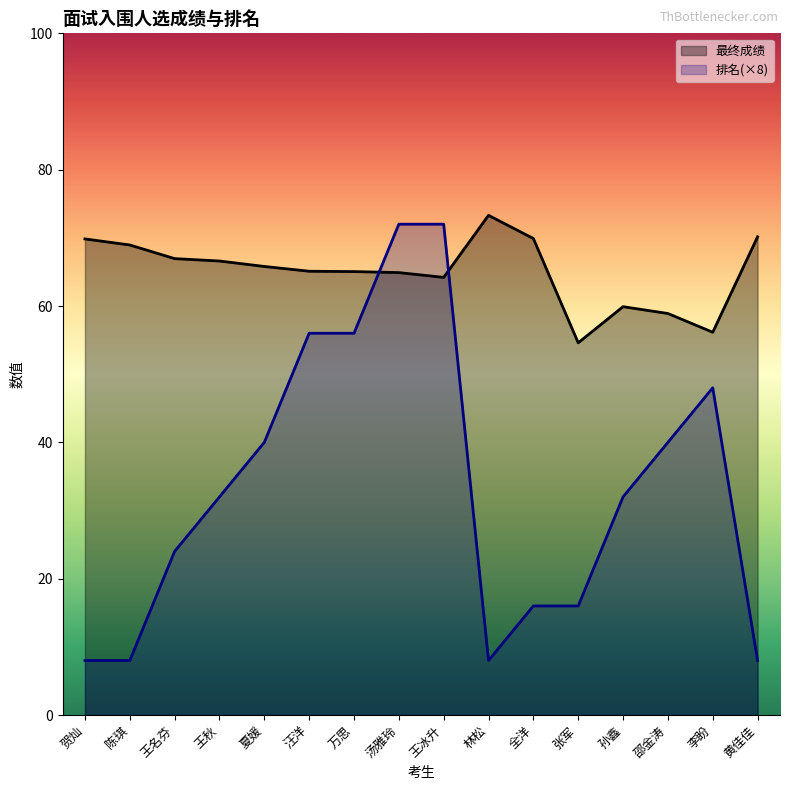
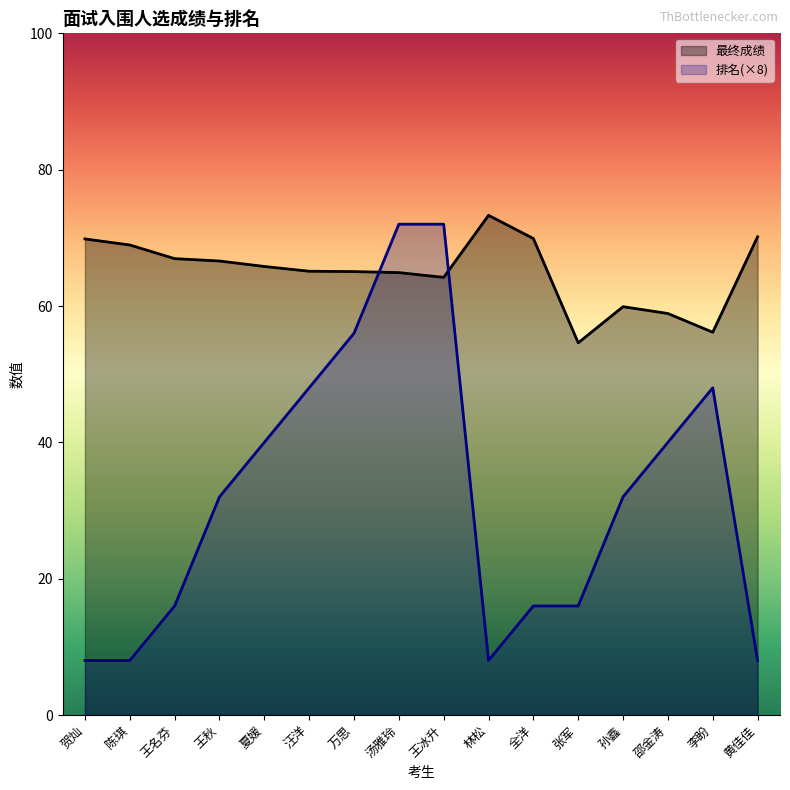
排名(×8), 王名芬: 24 -> 16
排名(×8), 汪洋: 56 -> 48
